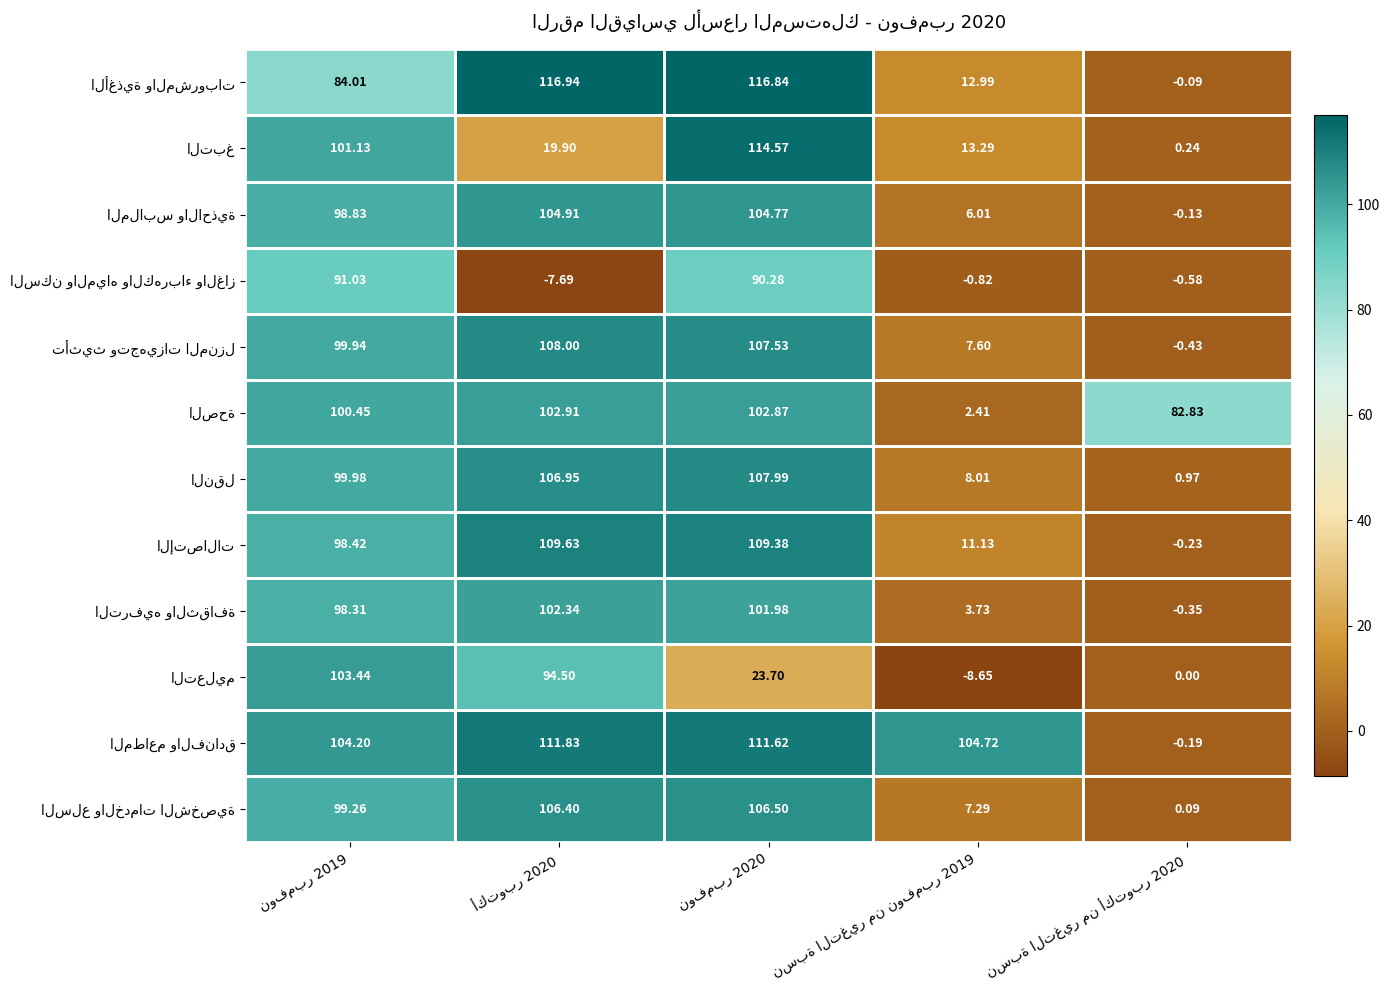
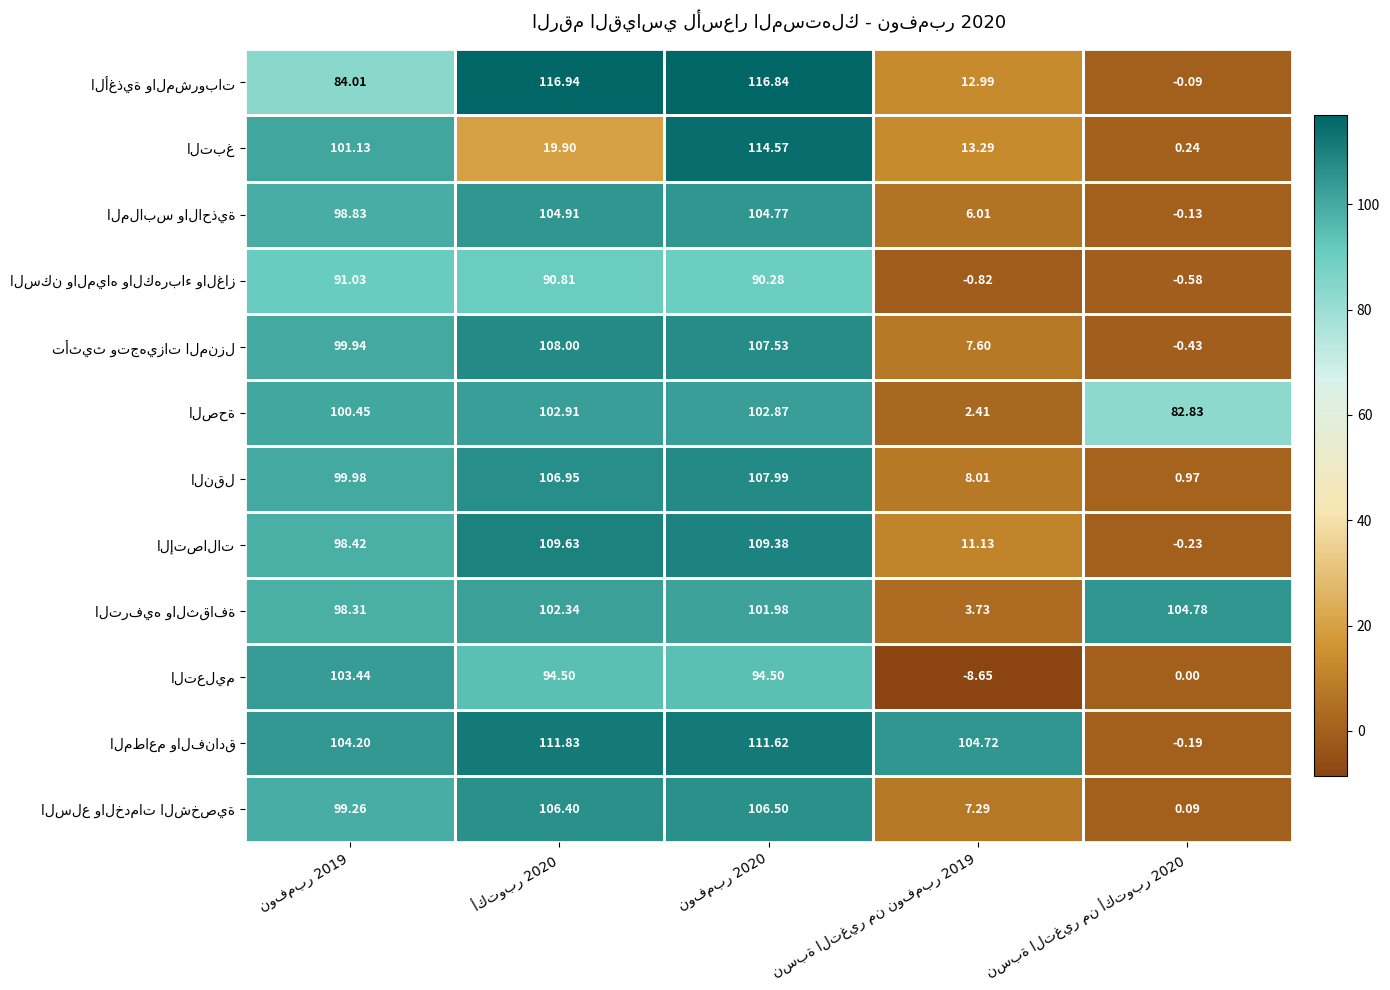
السكن والمياه والكهرباء والغاز, أكتوبر 2020: -7.69 -> 90.81
الترفيه والثقافة, نسبة التغير من أكتوبر 2020: -0.35 -> 104.78
التعليم, نوفمبر 2020: 23.70 -> 94.50
